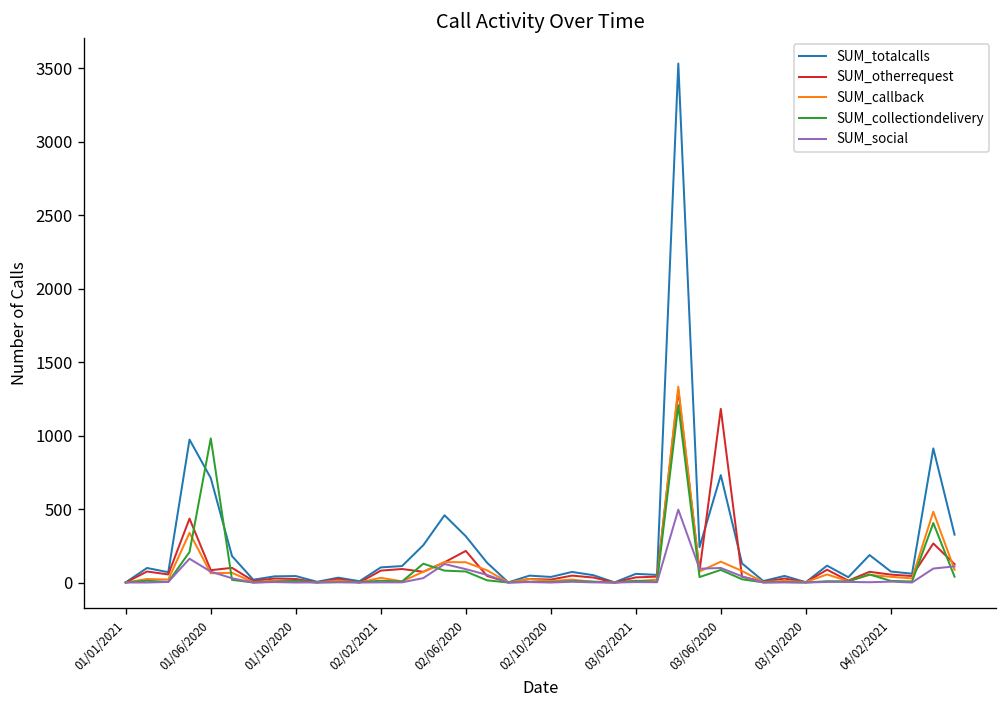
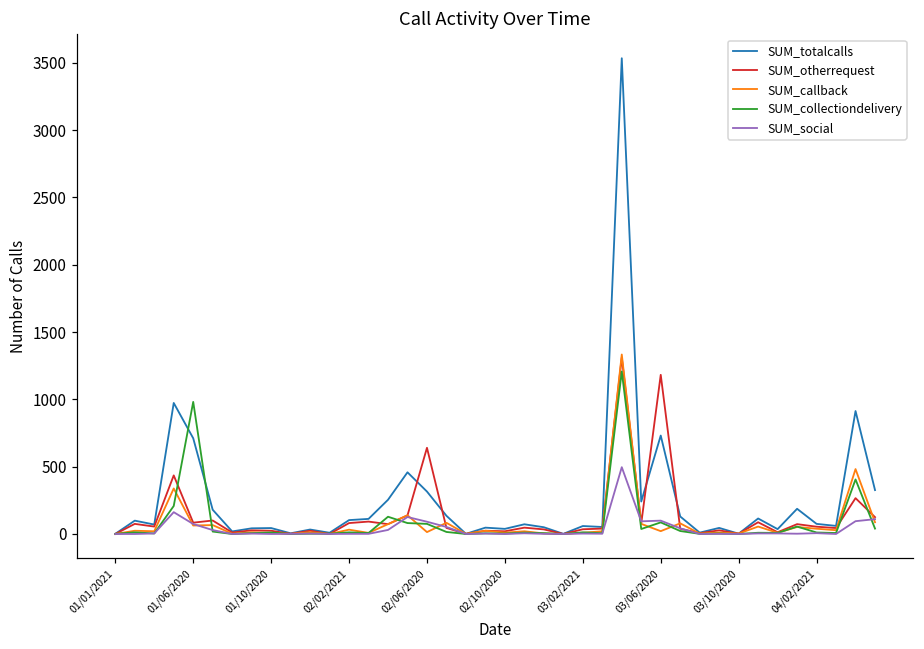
SUM_otherrequest, 02/06/2020: 220 -> 640
SUM_callback, 02/06/2020: 140 -> 10
SUM_callback, 03/06/2020: 140 -> 20
